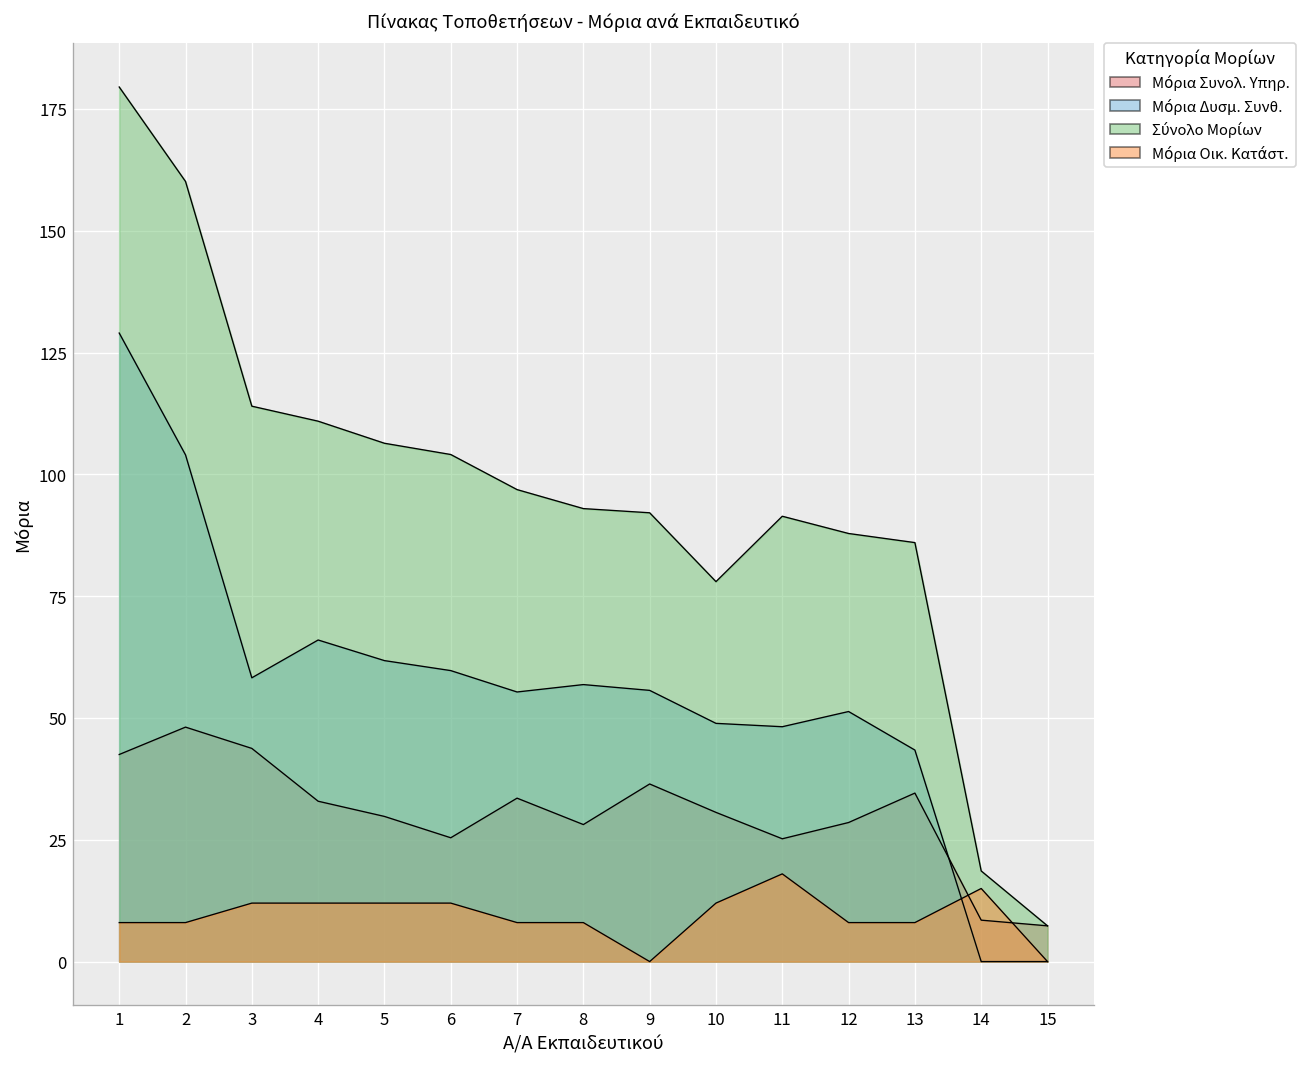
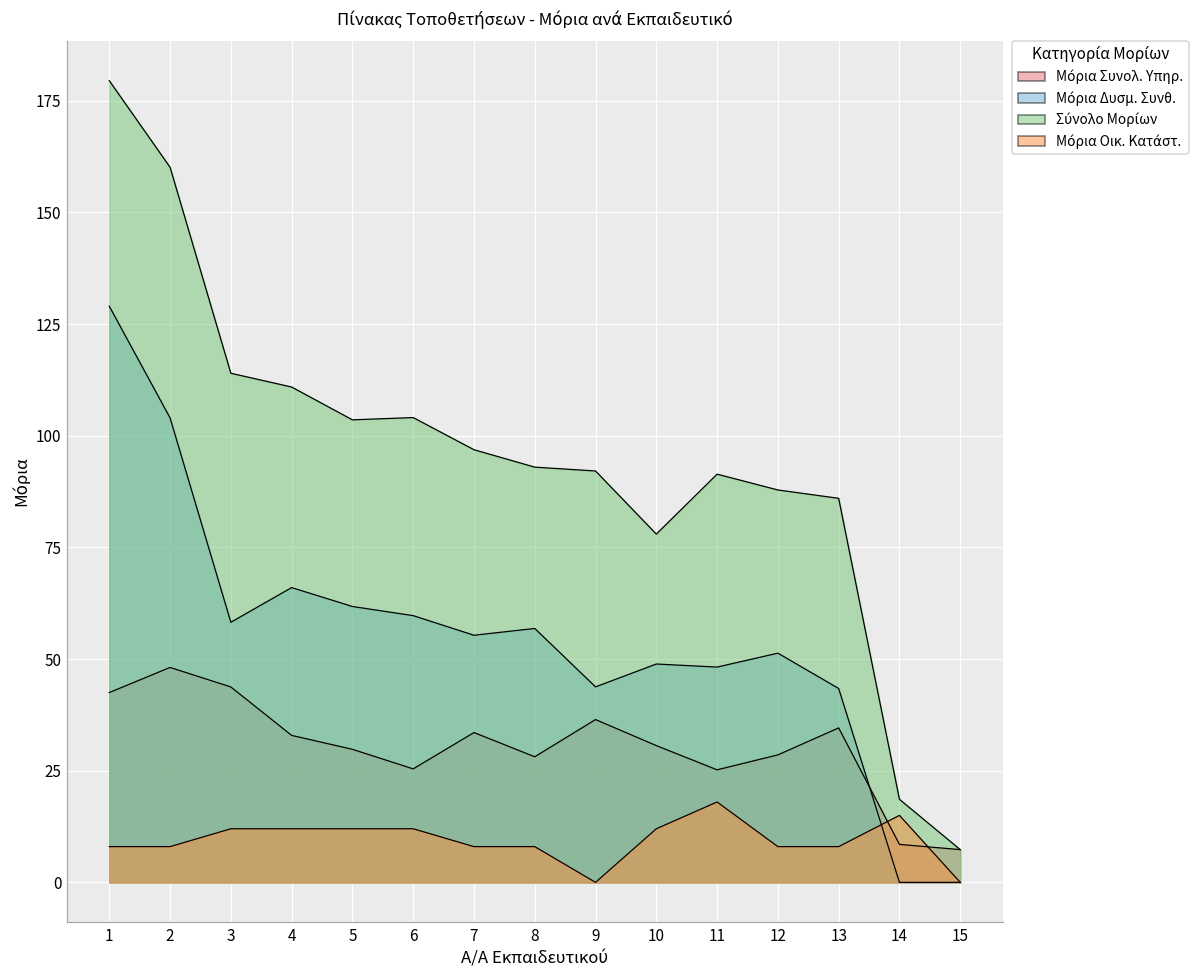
Σύνολο Μορίων, 5: 106 -> 104
Μόρια Δυσμ. Συνθ., 9: 56 -> 44
